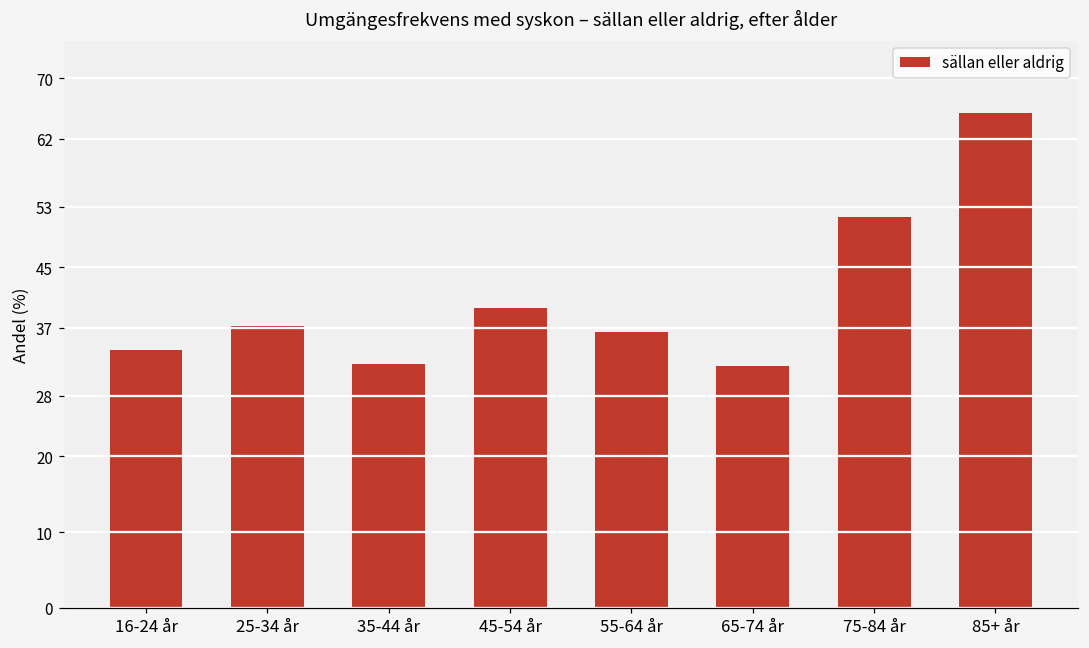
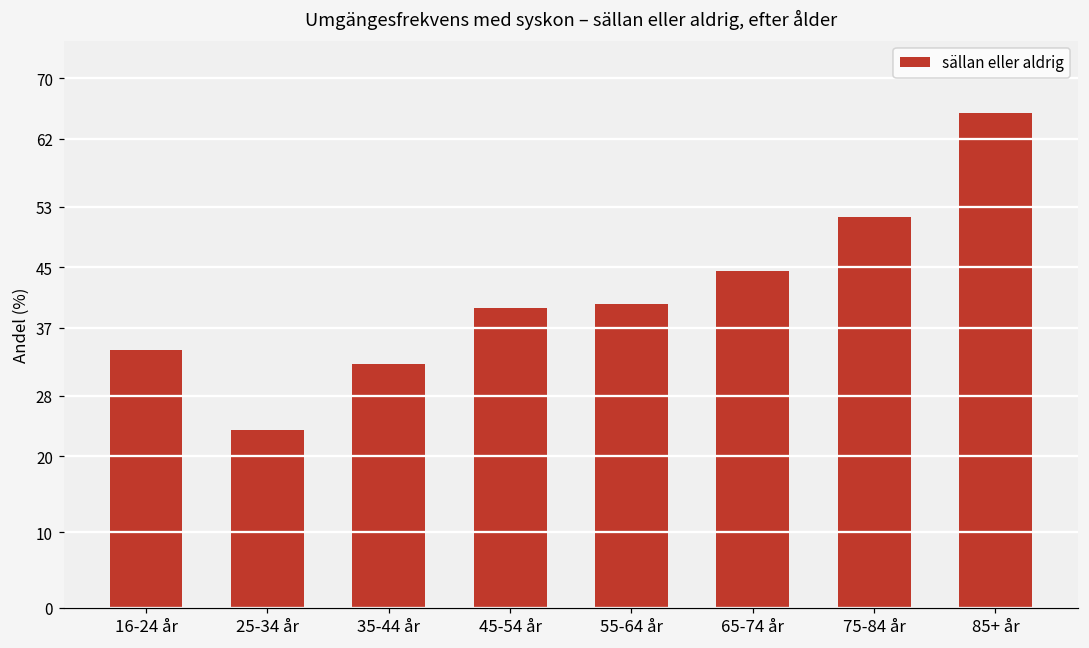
25-34 år: 37 -> 24
55-64 år: 37 -> 40
65-74 år: 32 -> 45
